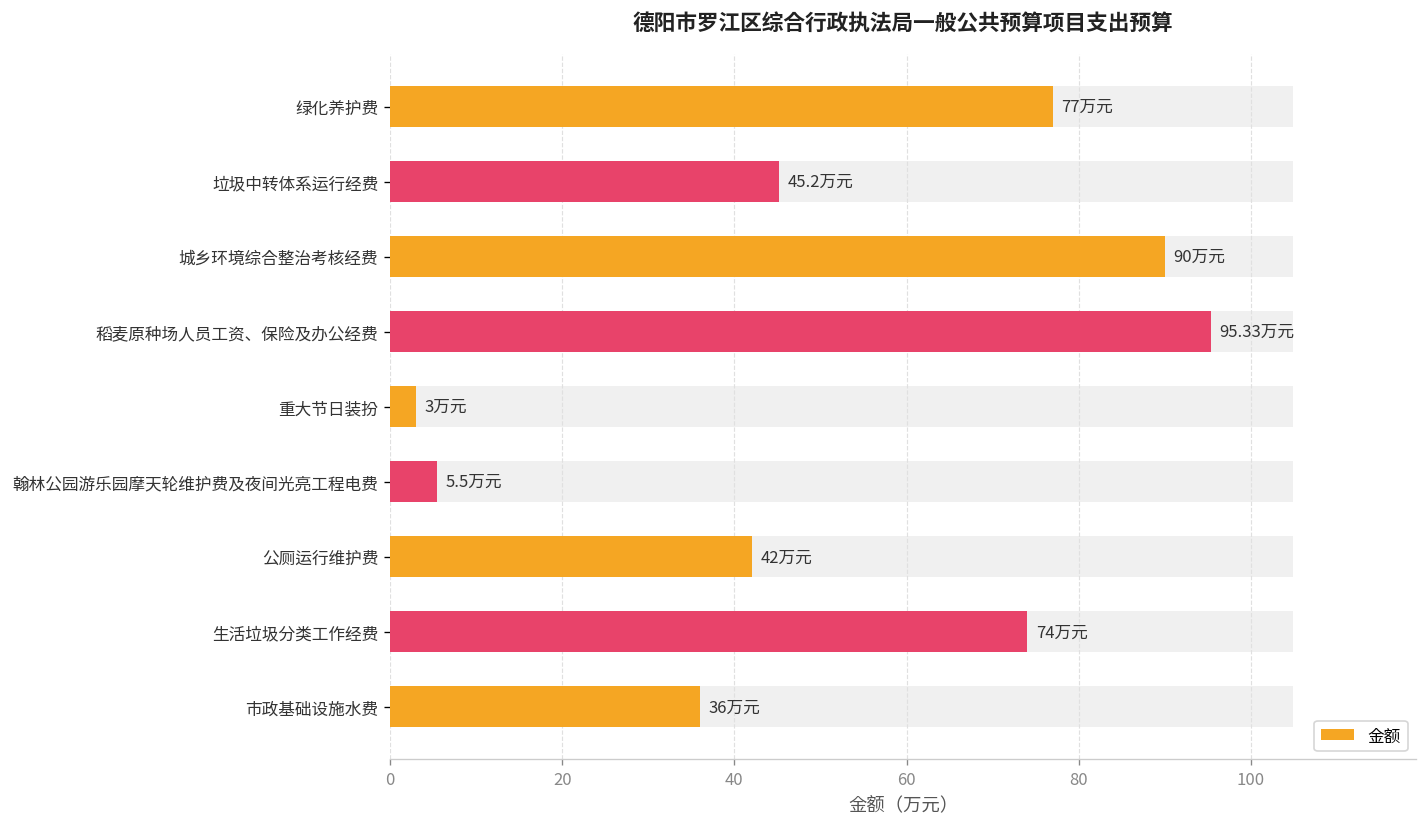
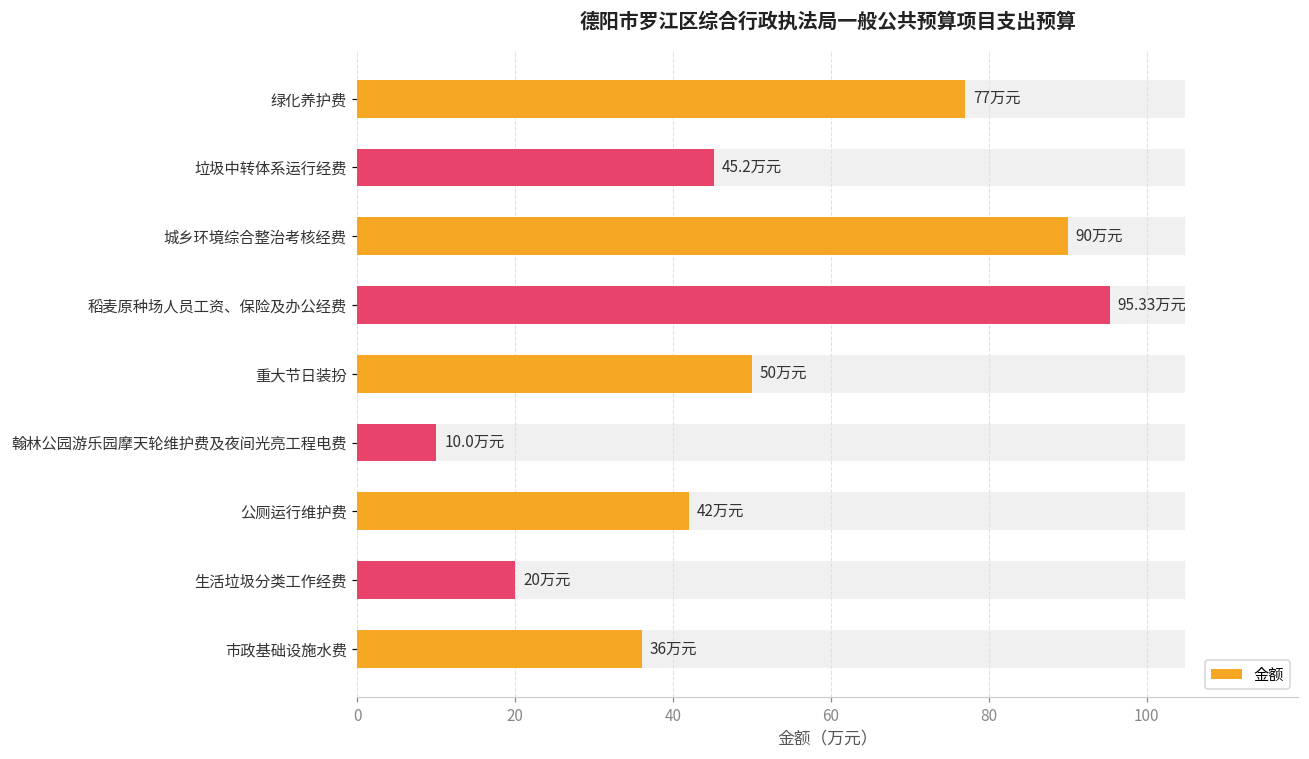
金额, 重大节日装扮: 3 -> 50
金额, 翰林公园游乐园摩天轮维护费及夜间光亮工程电费: 5.5 -> 10.0
金额, 生活垃圾分类工作经费: 74 -> 20
